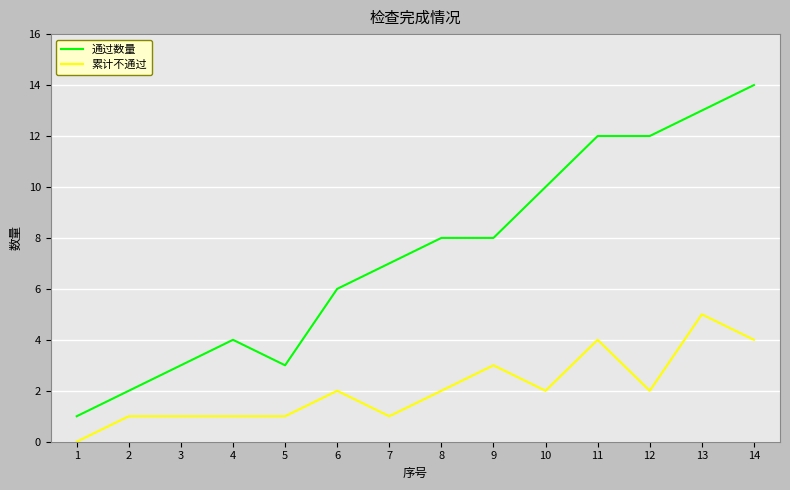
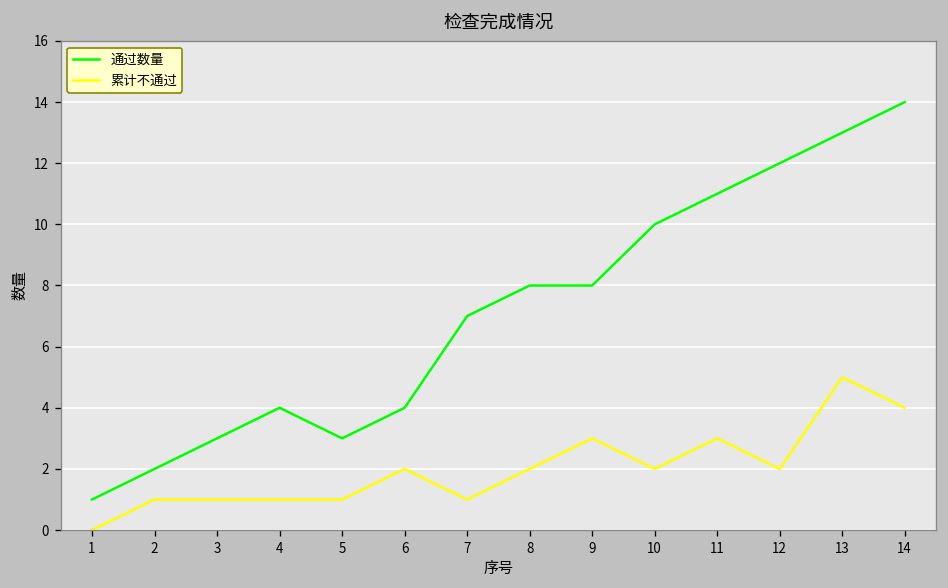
通过数量, 6: 6 -> 4
通过数量, 11: 12 -> 11
累计不通过, 11: 4 -> 3
